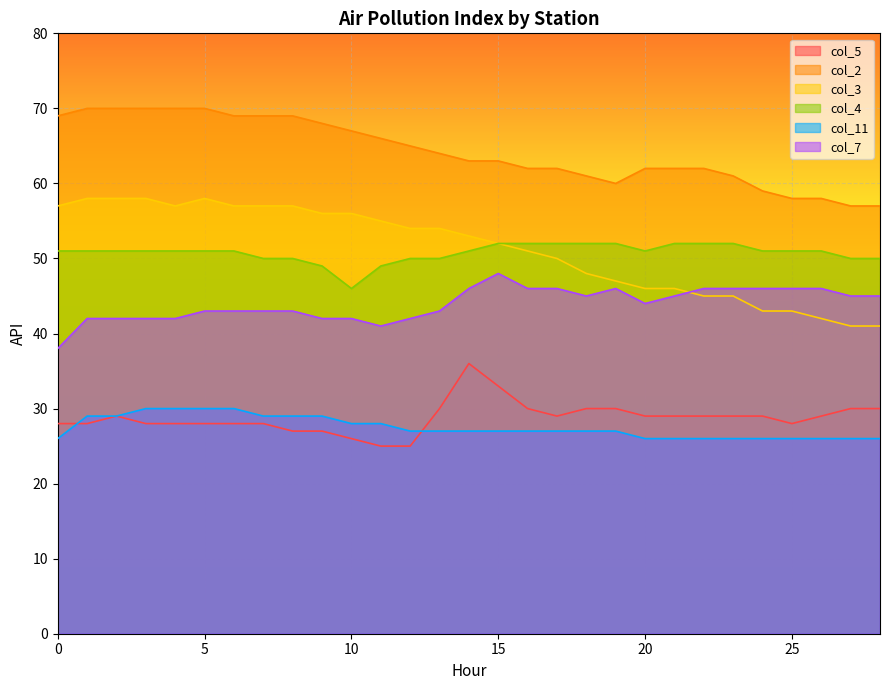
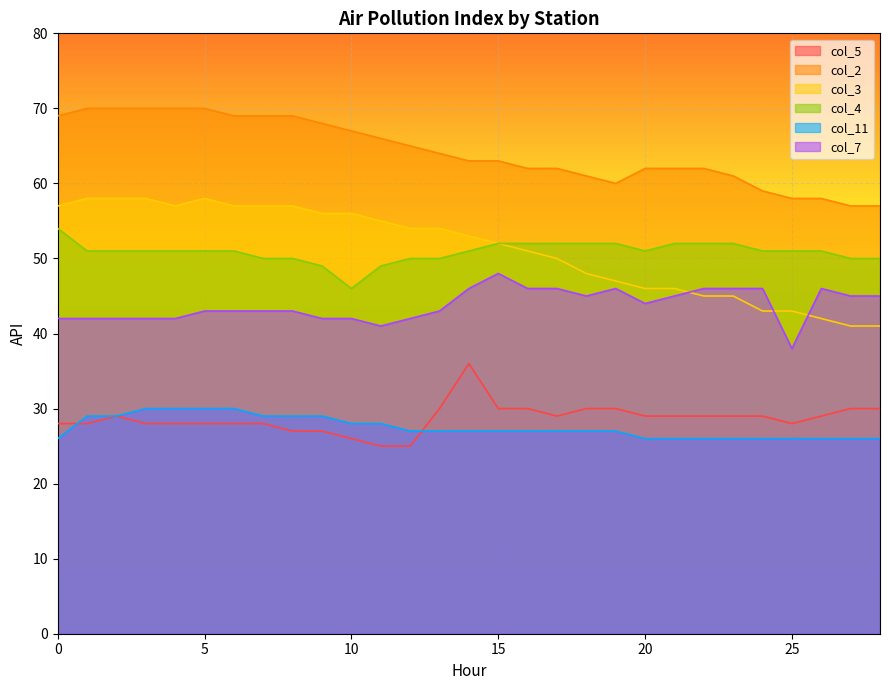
col_4, 0: 51 -> 54
col_7, 0: 38 -> 42
col_5, 15: 33 -> 30
col_7, 25: 46 -> 38
